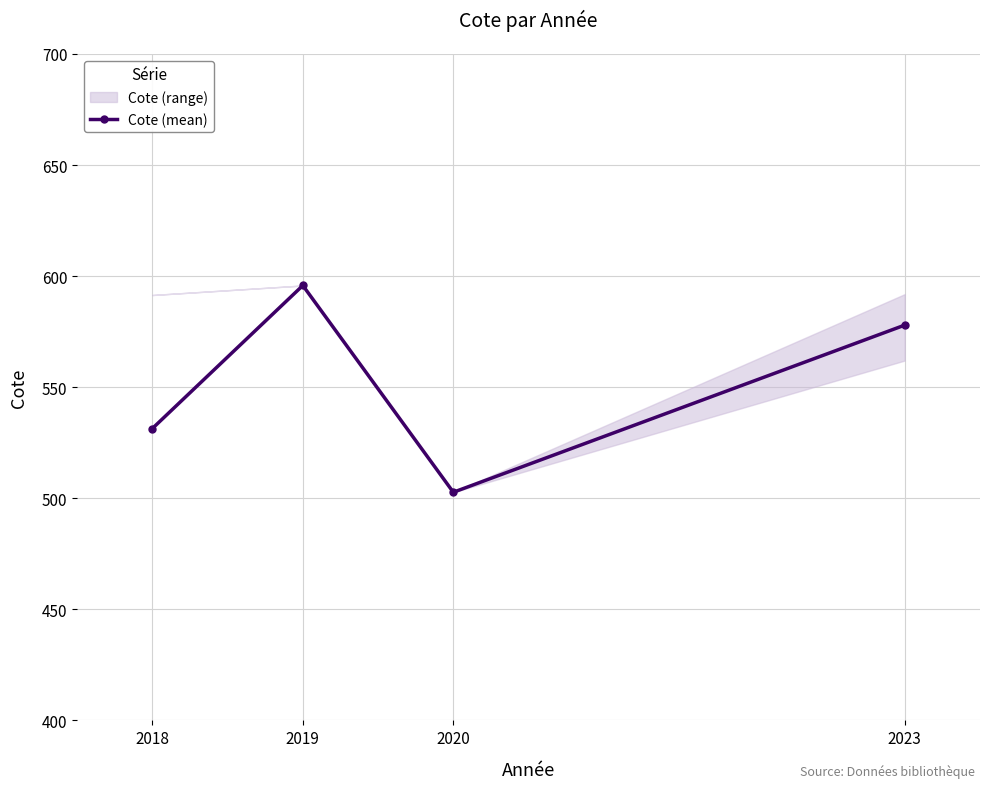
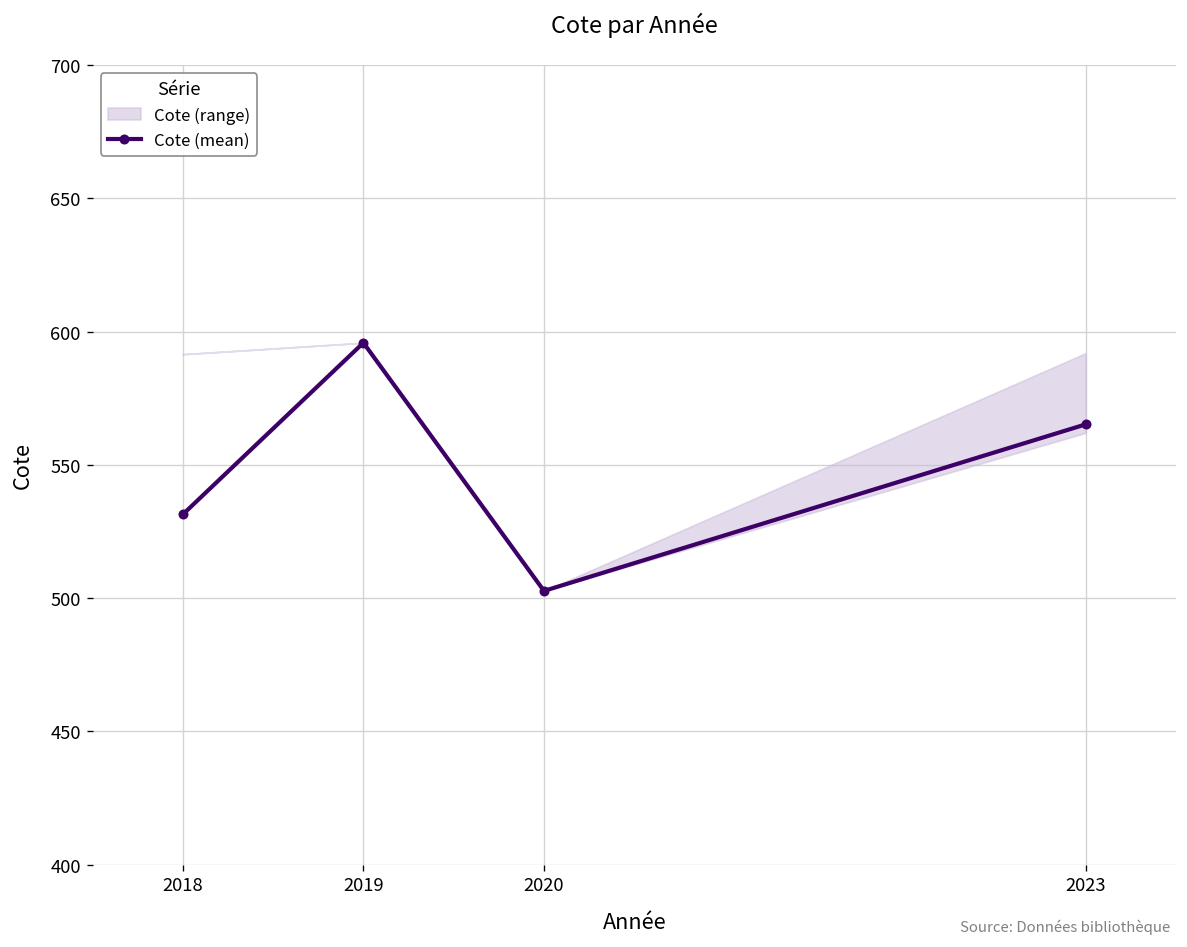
Cote (mean), 2023: 578 -> 565
